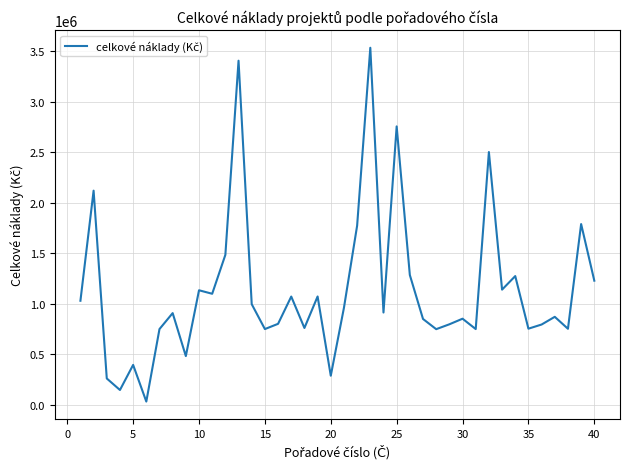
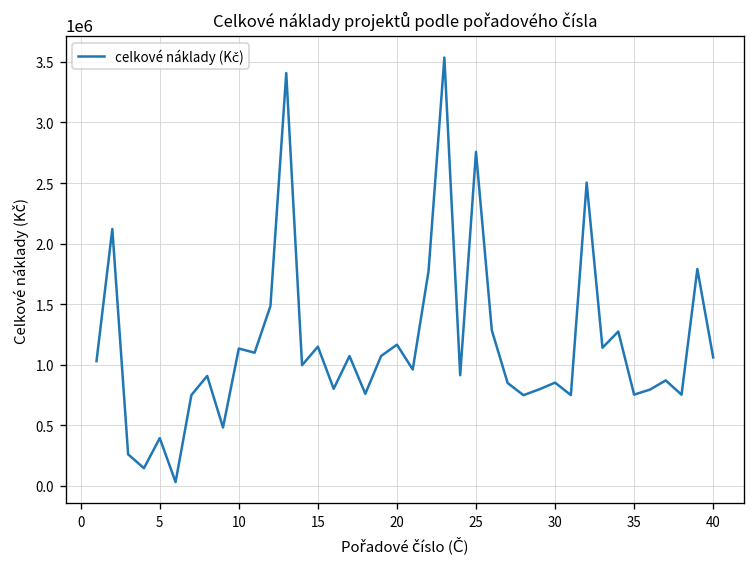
15: 750000 -> 1150000
20: 290000 -> 1170000
40: 1230000 -> 1060000
